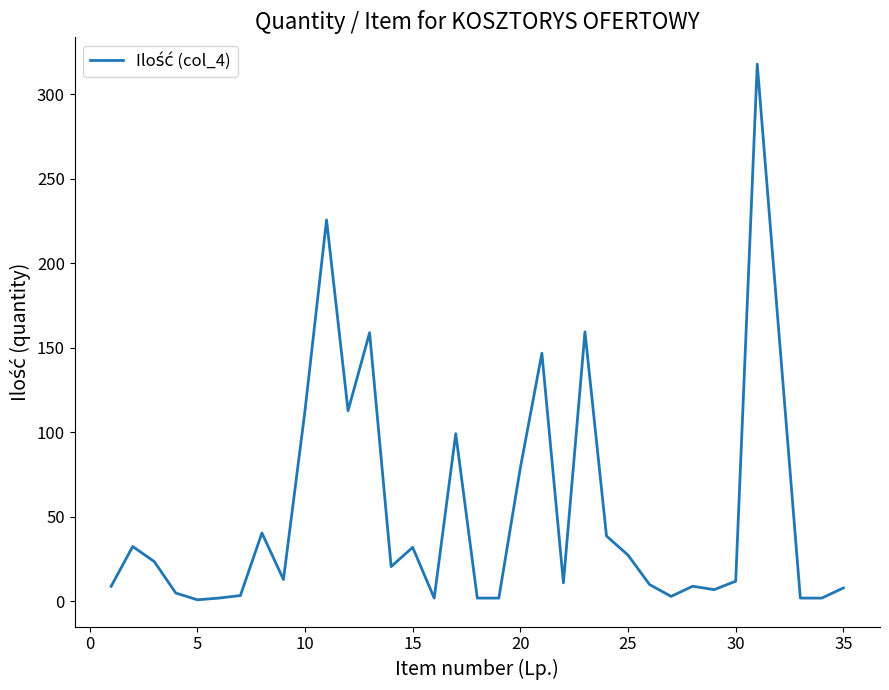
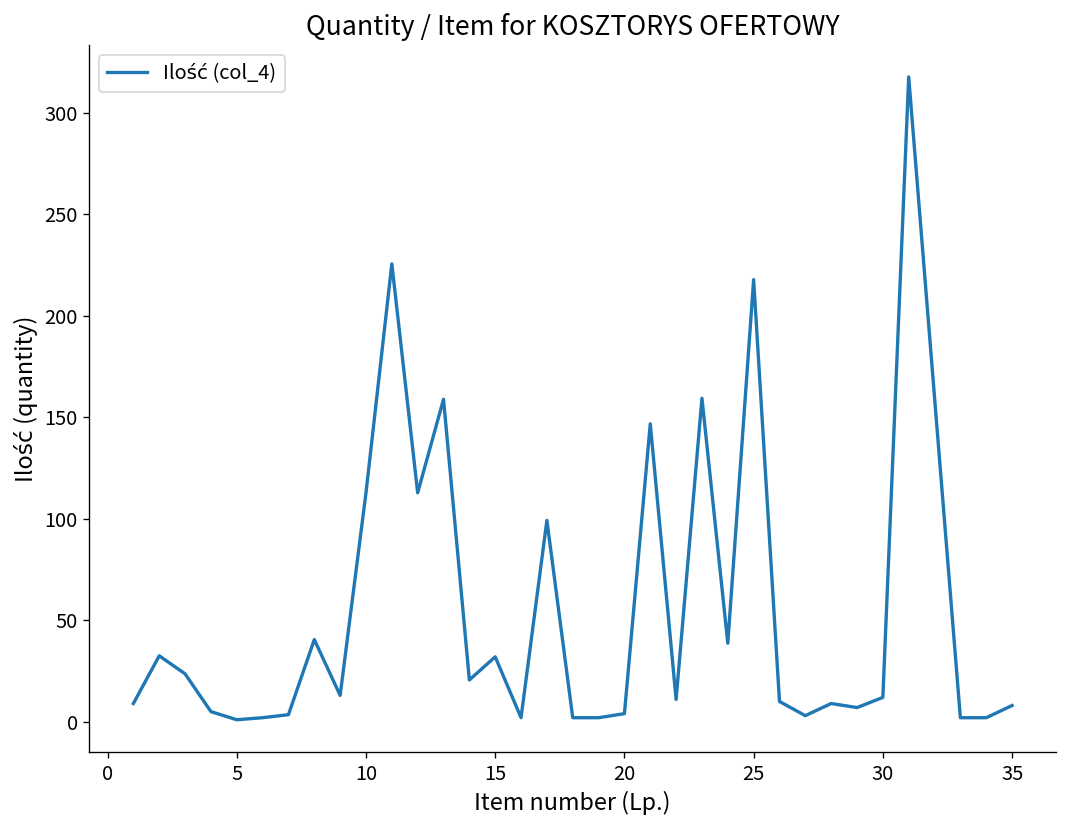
20: 79 -> 4
25: 27 -> 218
